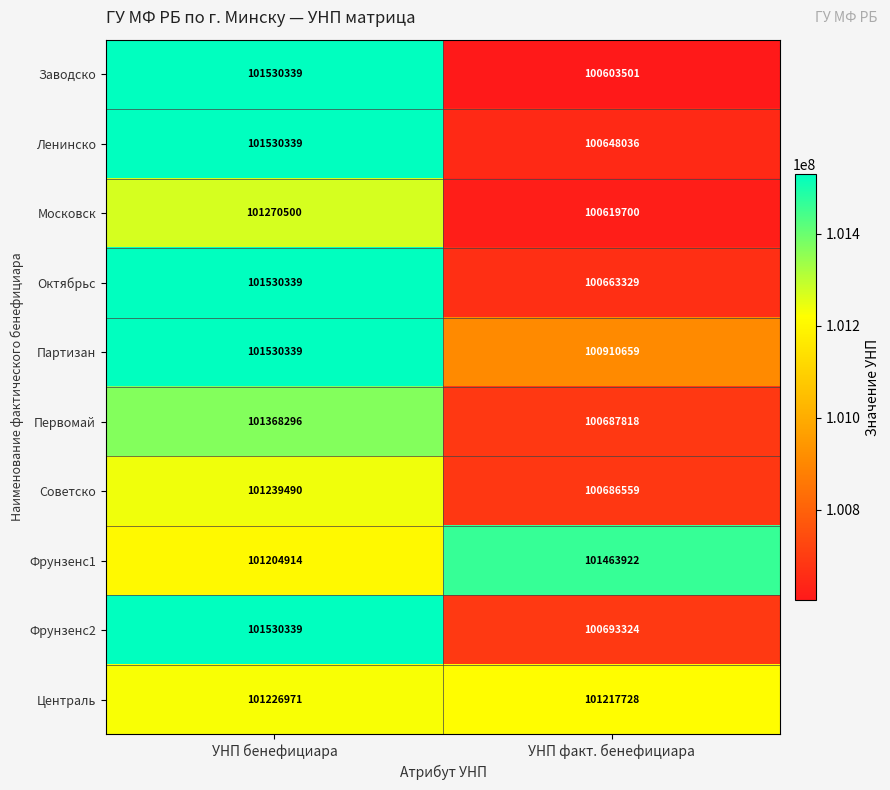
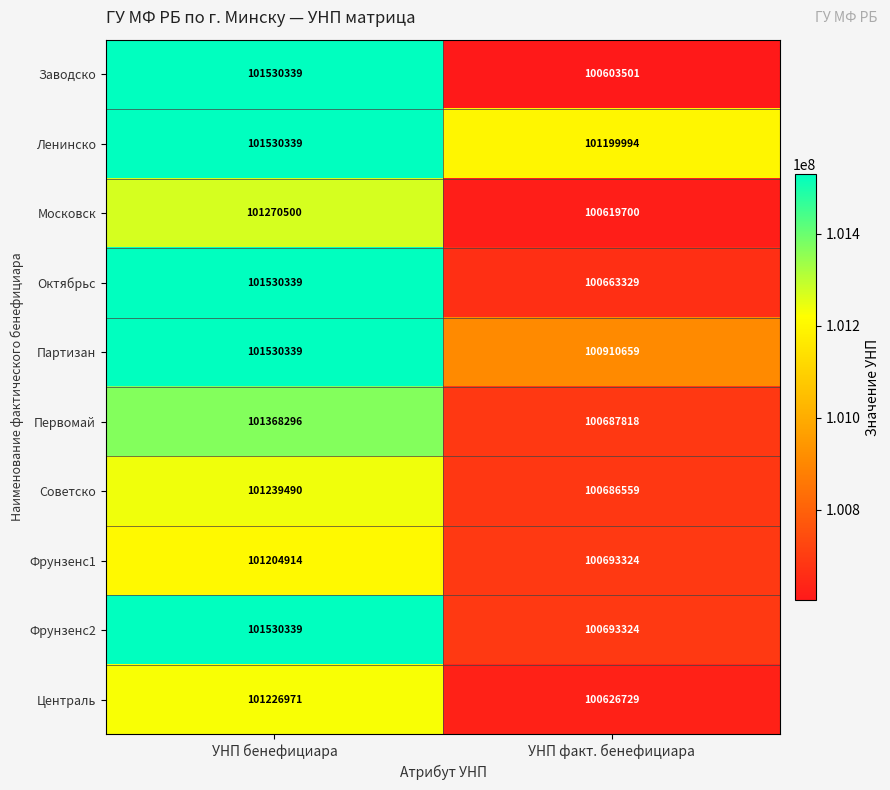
Ленинско, УНП факт. бенефициара: 100648036 -> 101199994
Фрунзенс1, УНП факт. бенефициара: 101463922 -> 100693324
Централь, УНП факт. бенефициара: 101217728 -> 100626729
